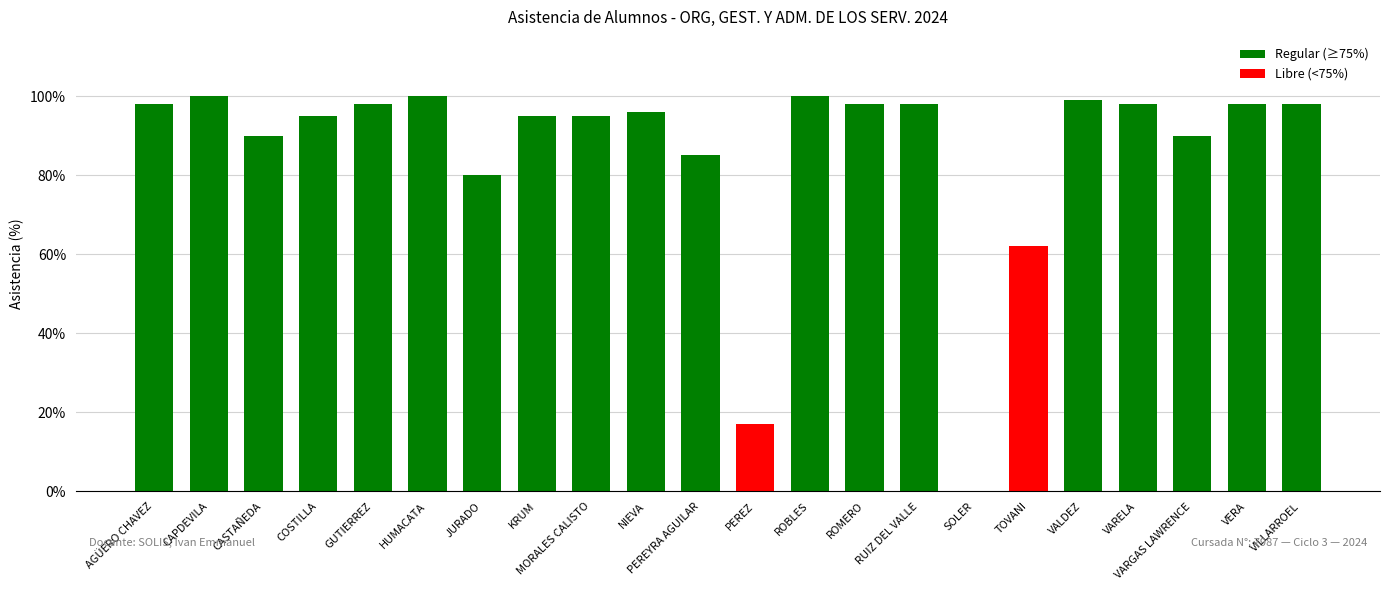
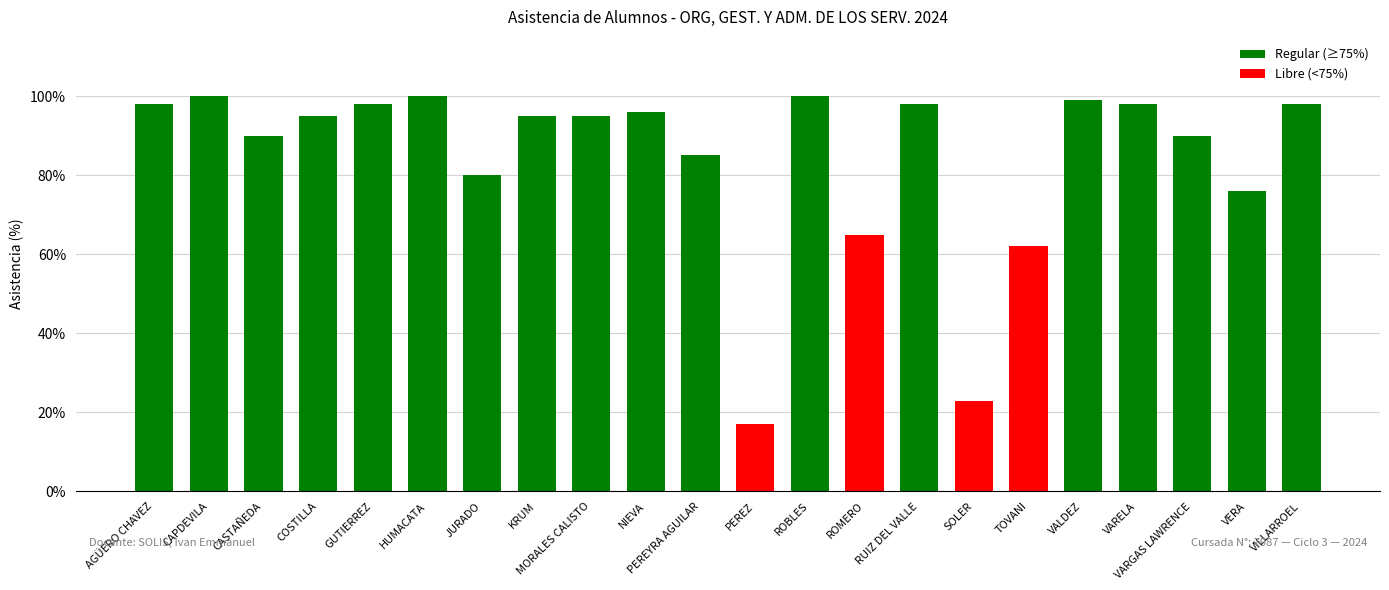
ROMERO: 98% -> 65%
SOLER: 0% -> 23%
VERA: 98% -> 76%
